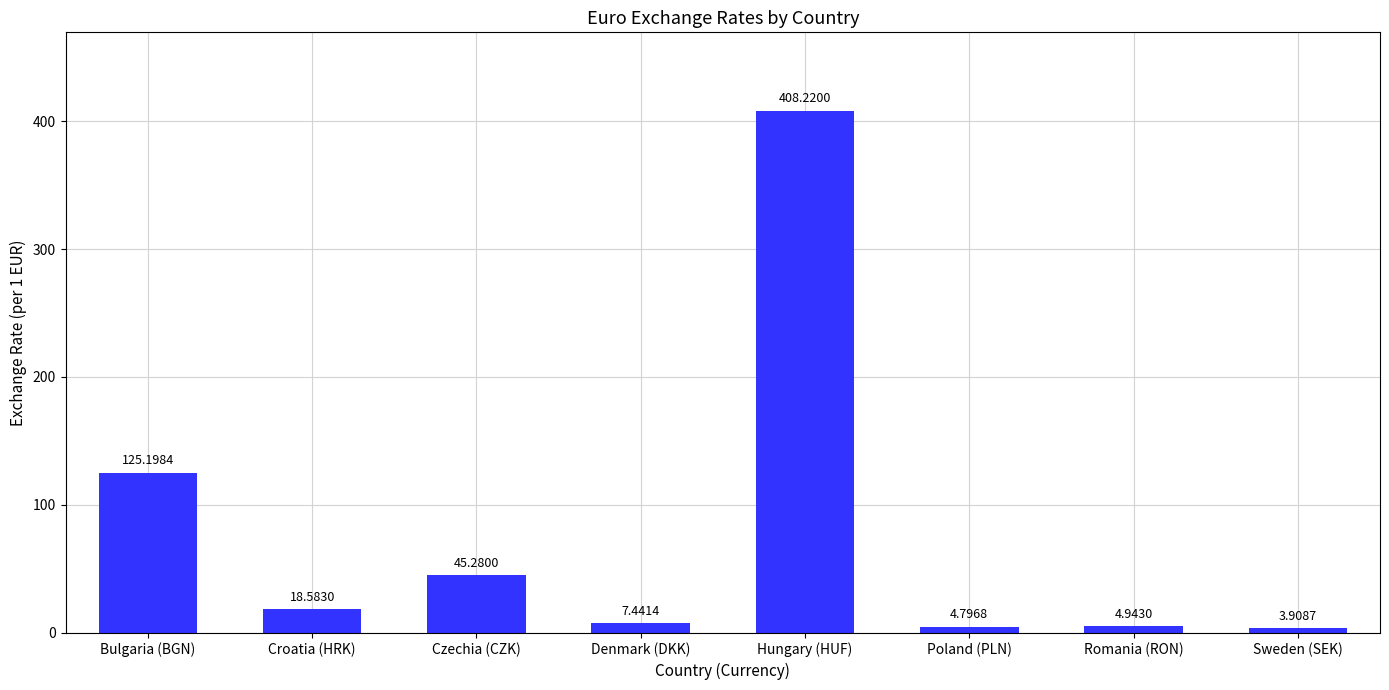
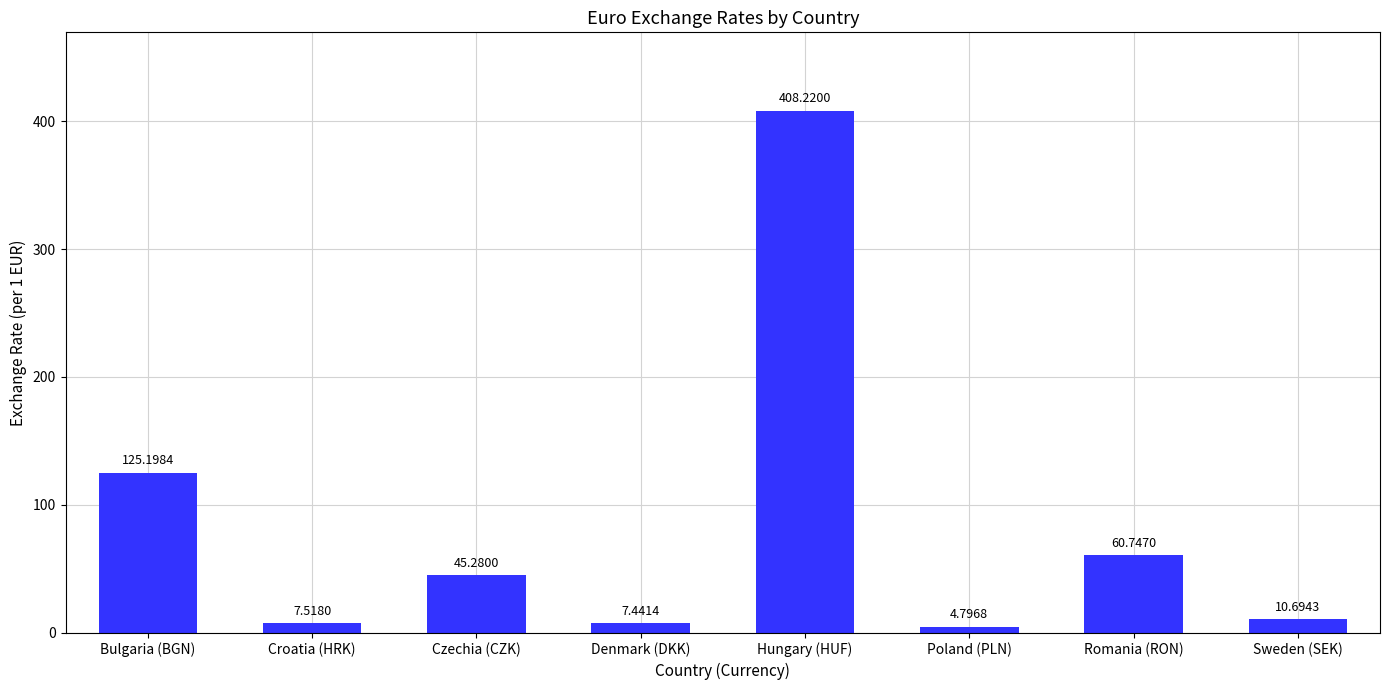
Croatia (HRK): 18.5830 -> 7.5180
Romania (RON): 4.9430 -> 60.7470
Sweden (SEK): 3.9087 -> 10.6943
